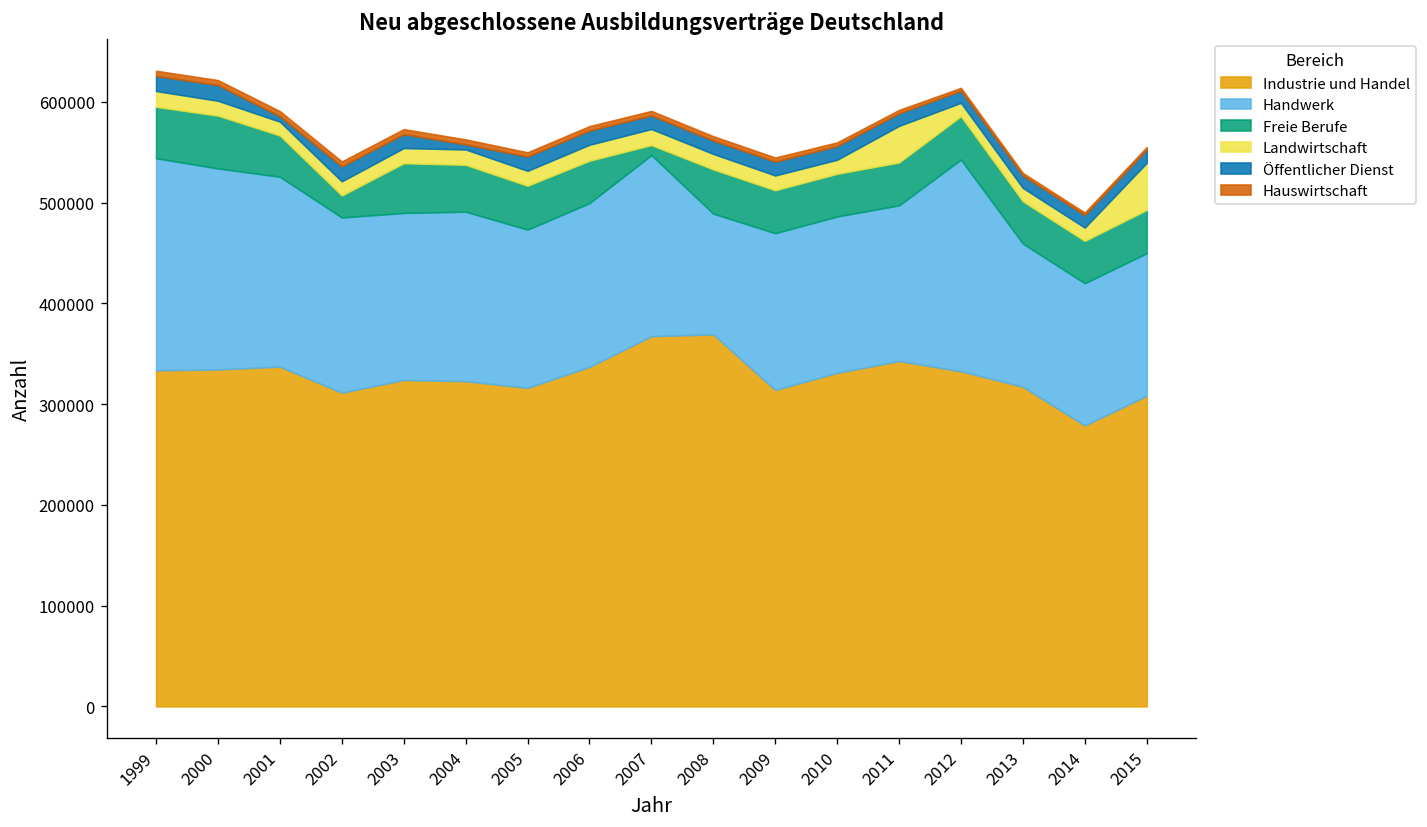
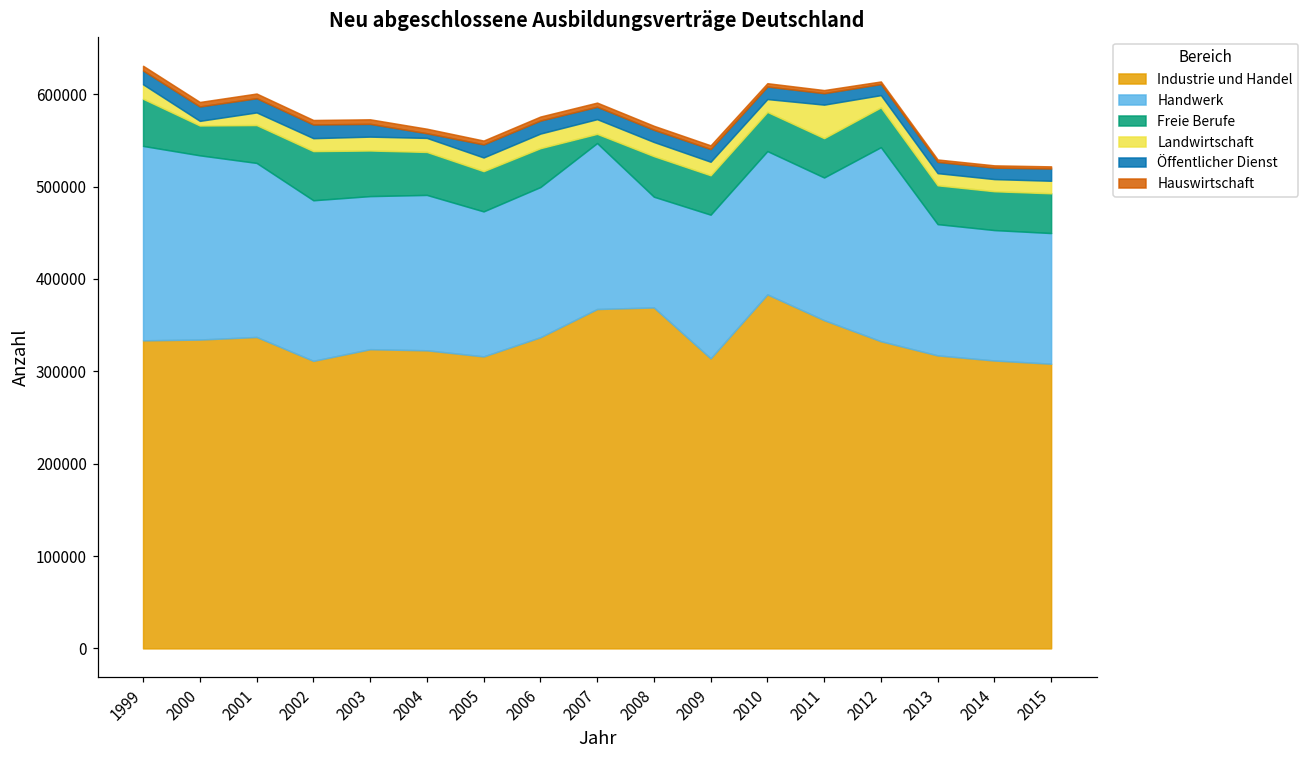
Freie Berufe, 2000: 50000 -> 30000
Landwirtschaft, 2000: 15000 -> 5000
Öffentlicher Dienst, 2001: 10000 -> 20000
Freie Berufe, 2002: 20000 -> 50000
Industrie und Handel, 2010: 330000 -> 380000
Industrie und Handel, 2011: 340000 -> 360000
Industrie und Handel, 2014: 280000 -> 310000
Landwirtschaft, 2015: 50000 -> 10000
